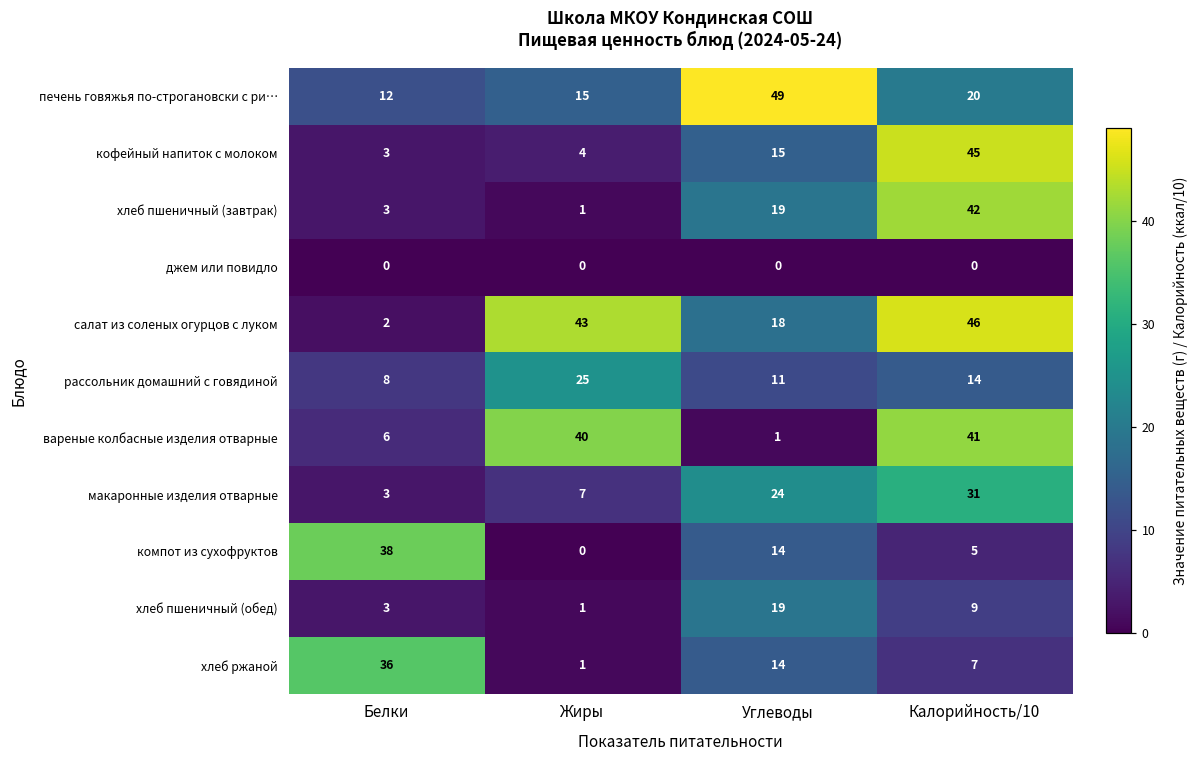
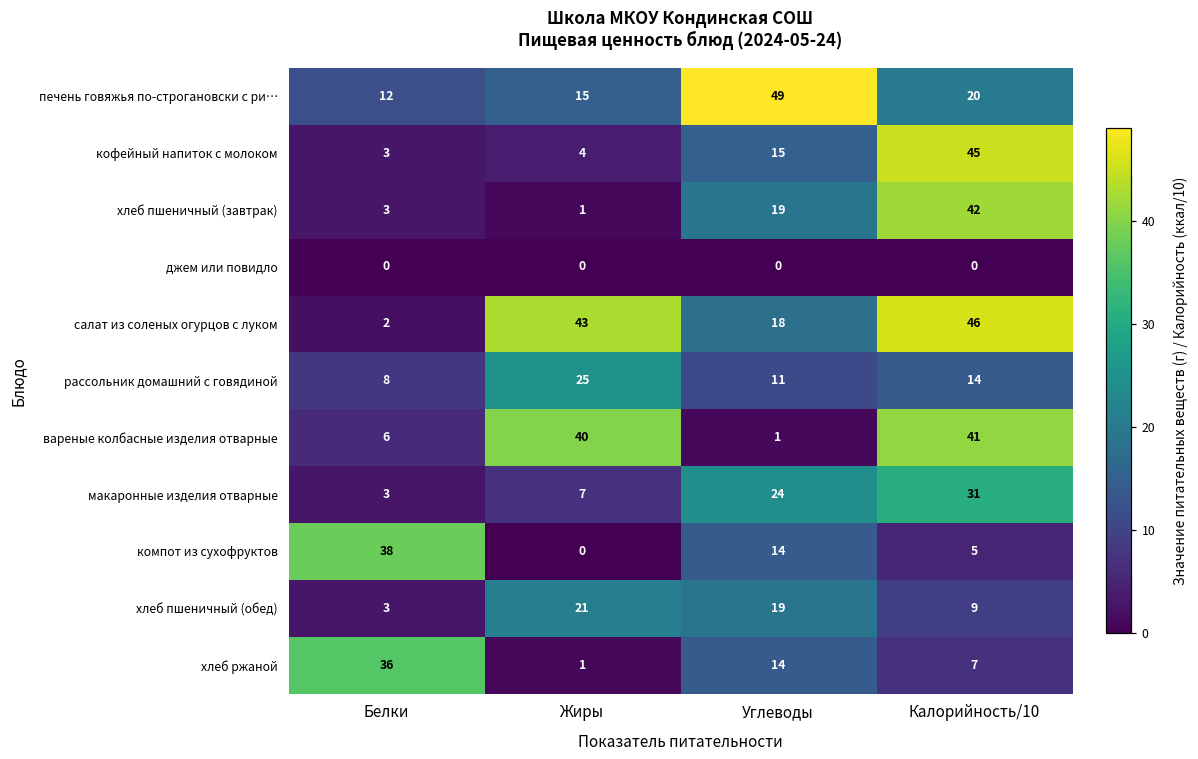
хлеб пшеничный (обед), Жиры: 1 -> 21
